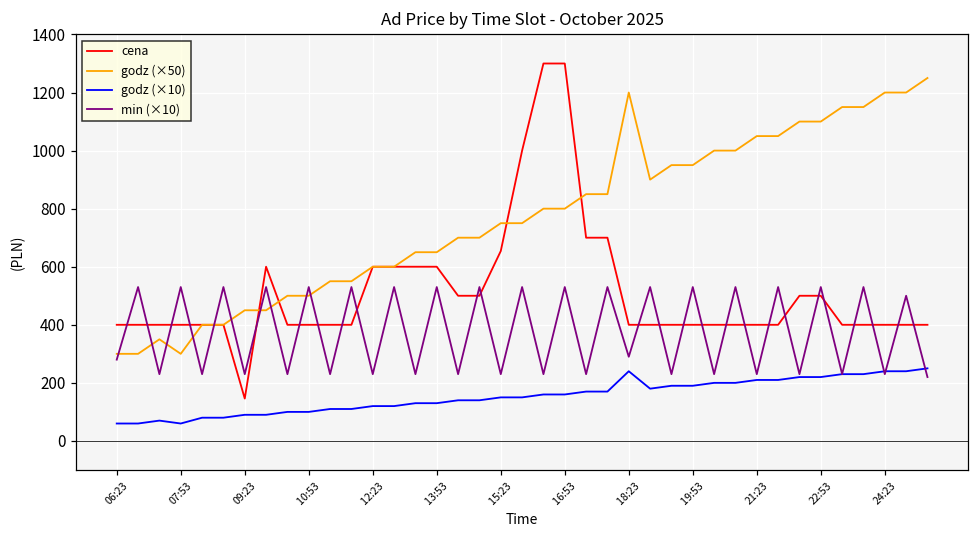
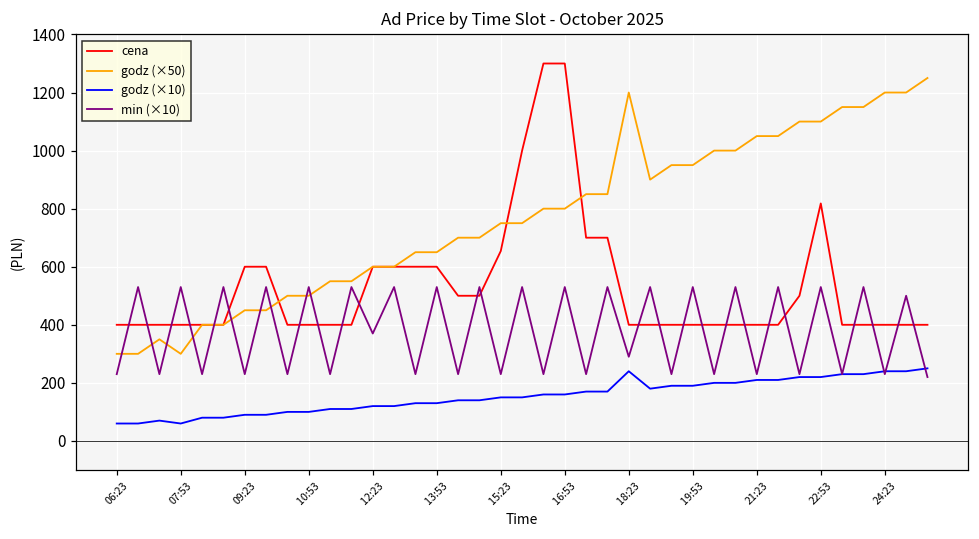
min (×10), 06:23: 280 -> 230
cena, 09:23: 150 -> 600
min (×10), 12:23: 230 -> 370
cena, 22:53: 500 -> 820
